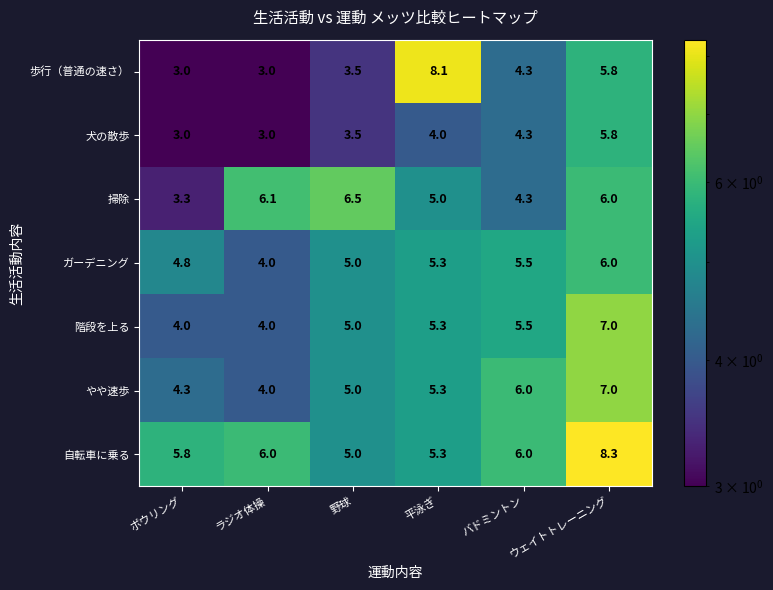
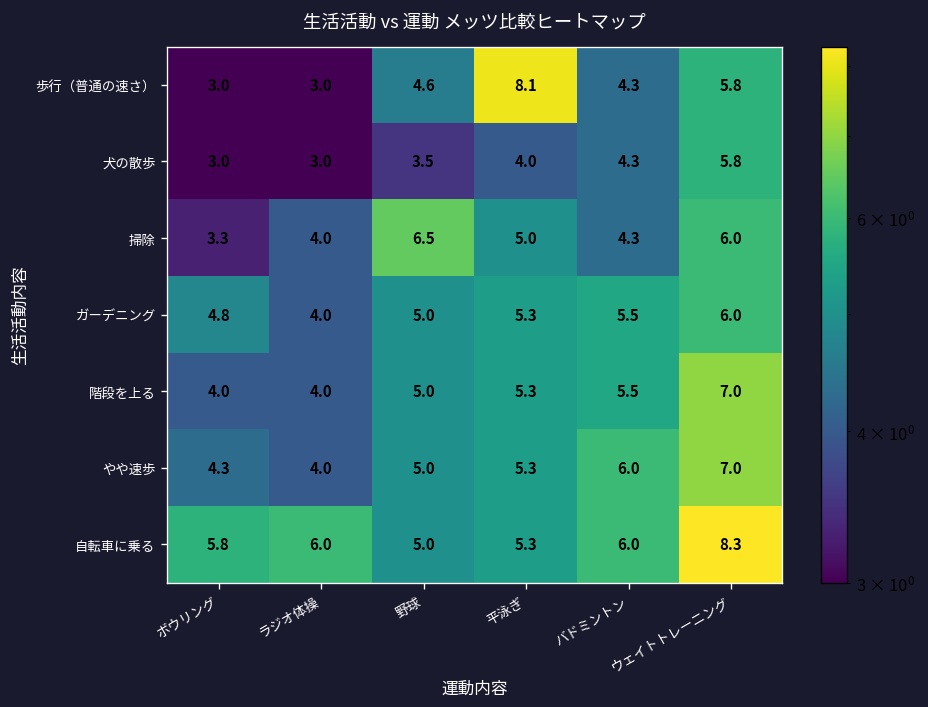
歩行（普通の速さ）, 野球: 3.5 -> 4.6
掃除, ラジオ体操: 6.1 -> 4.0
